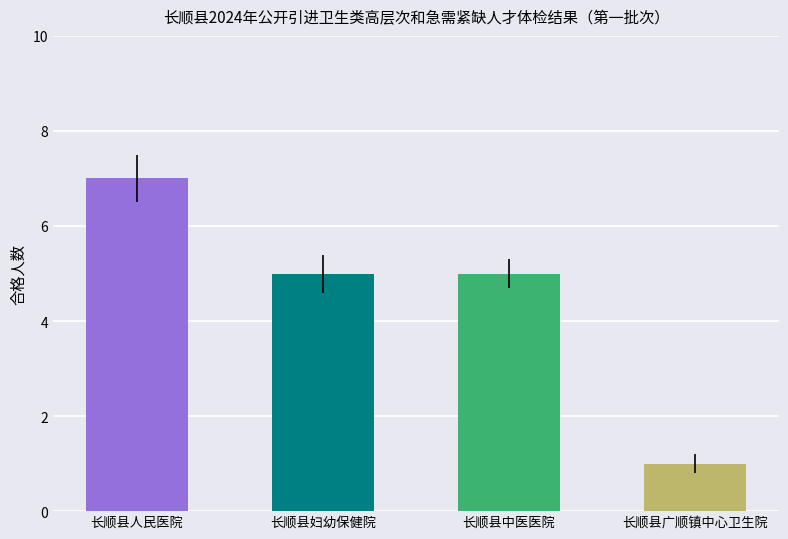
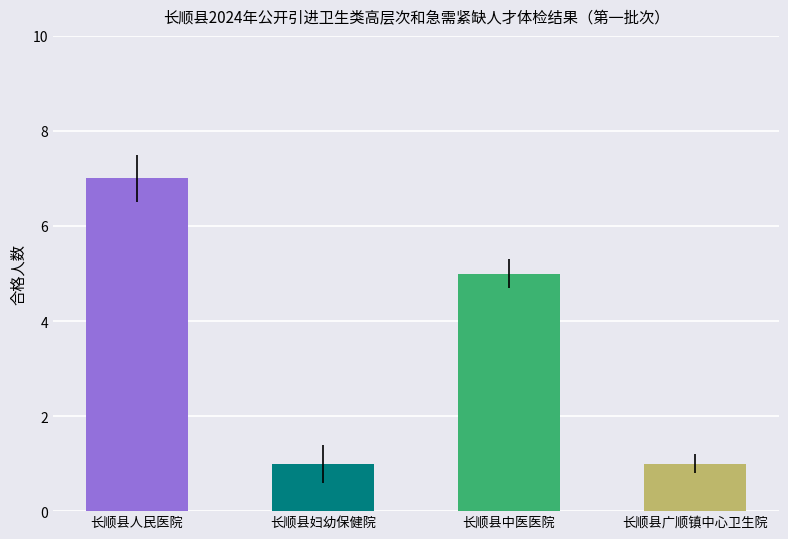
长顺县妇幼保健院: 5 -> 1
